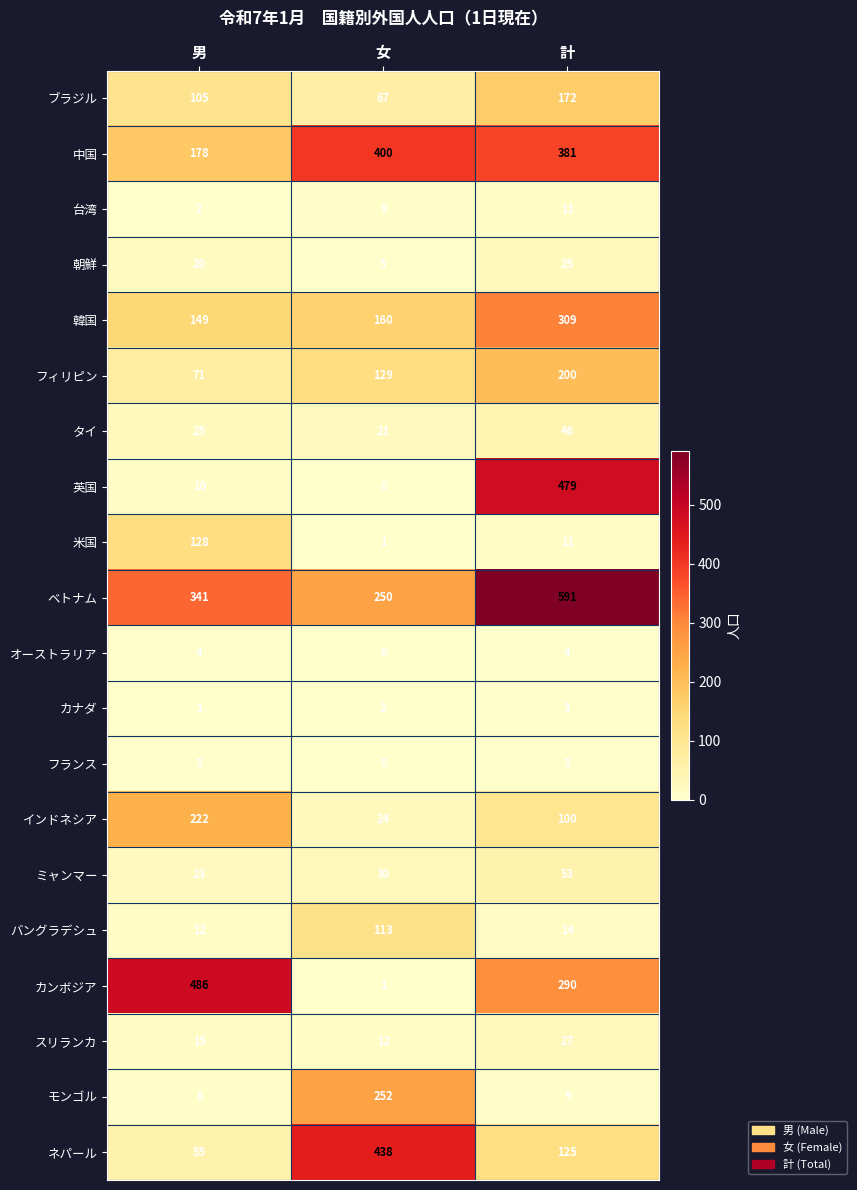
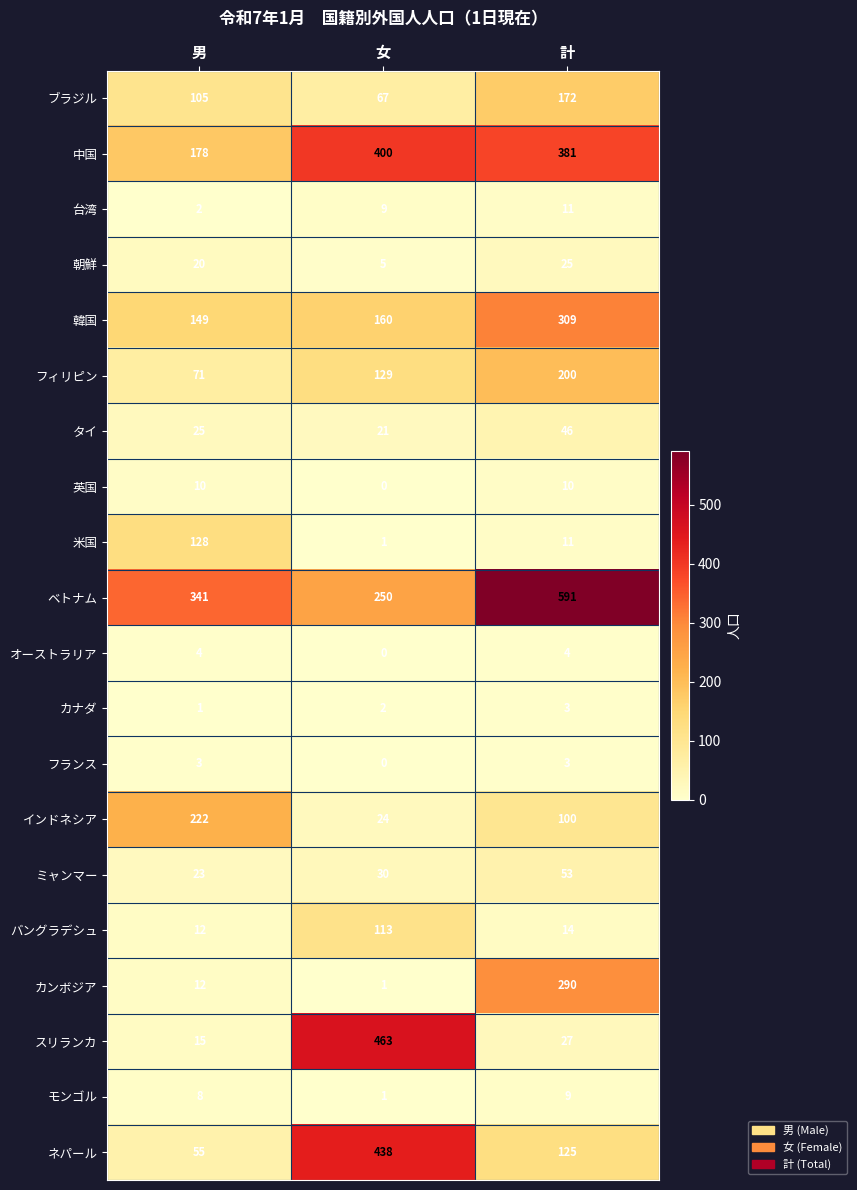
英国, 計: 479 -> 10
カンボジア, 男: 486 -> 12
スリランカ, 女: 12 -> 463
モンゴル, 女: 252 -> 1
